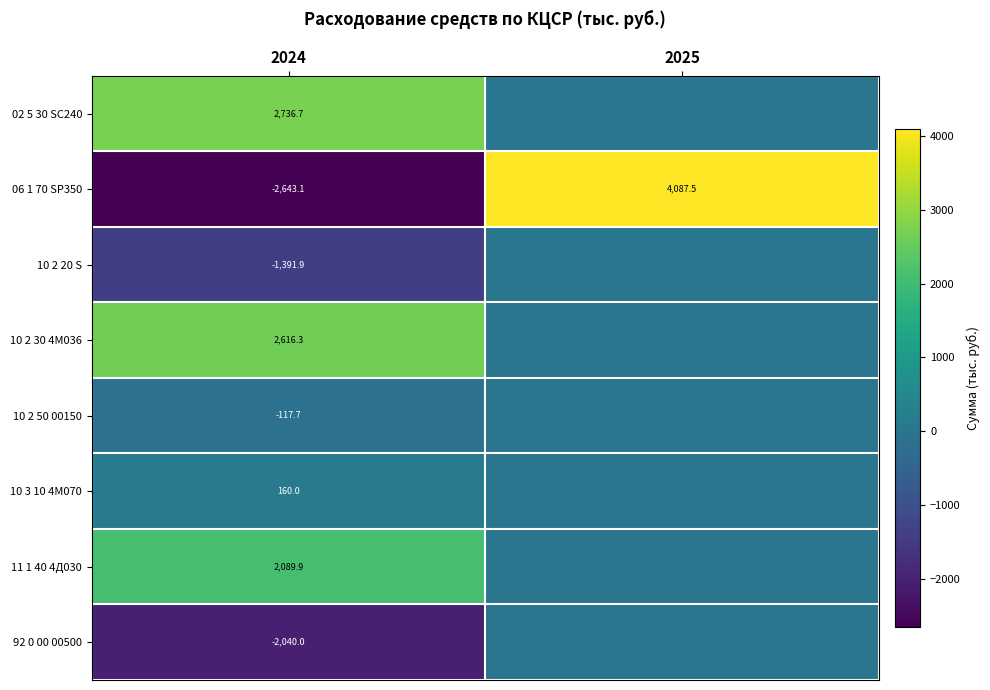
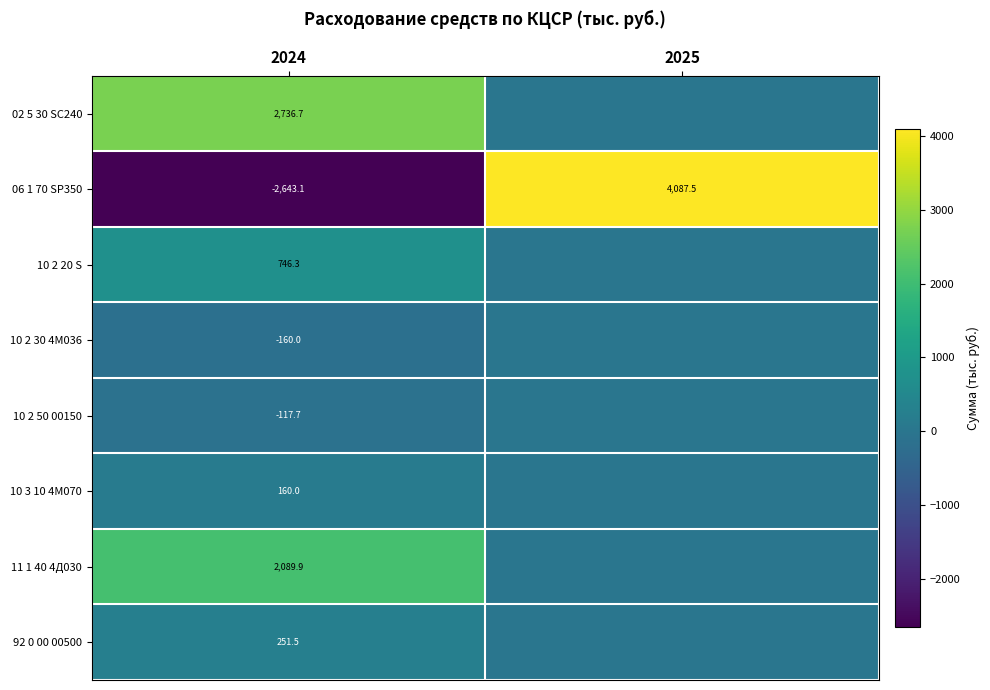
10 2 20 S, 2024: -1,391.9 -> 746.3
10 2 30 4М036, 2024: 2,616.3 -> -160.0
92 0 00 00500, 2024: -2,040.0 -> 251.5
